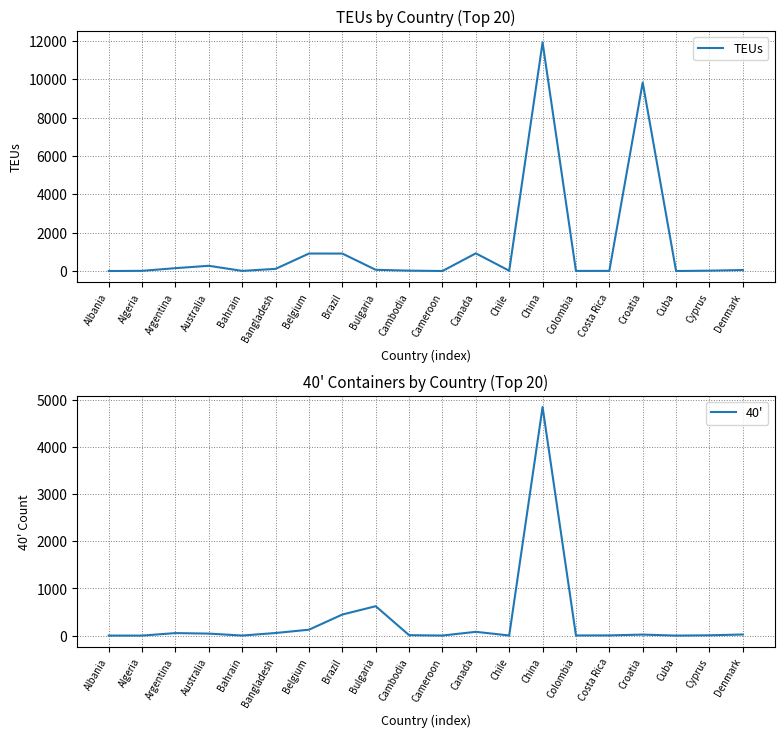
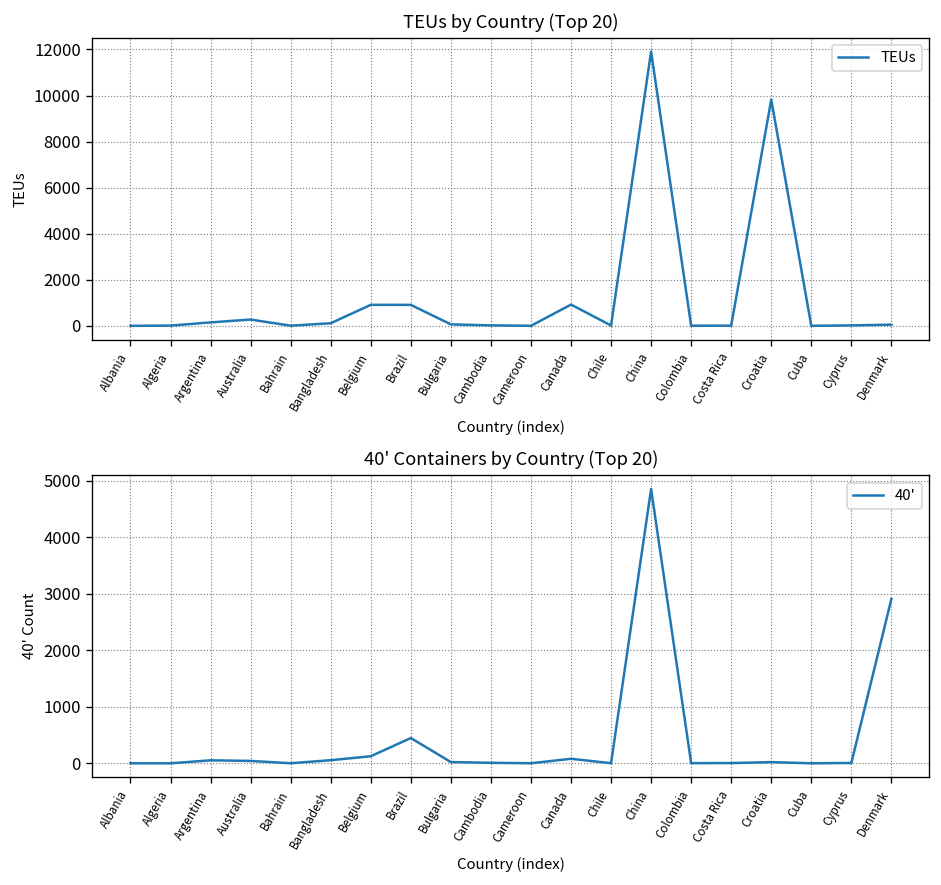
40' Containers by Country (Top 20), Bulgaria: 600 -> 0
40' Containers by Country (Top 20), Denmark: 0 -> 2900
